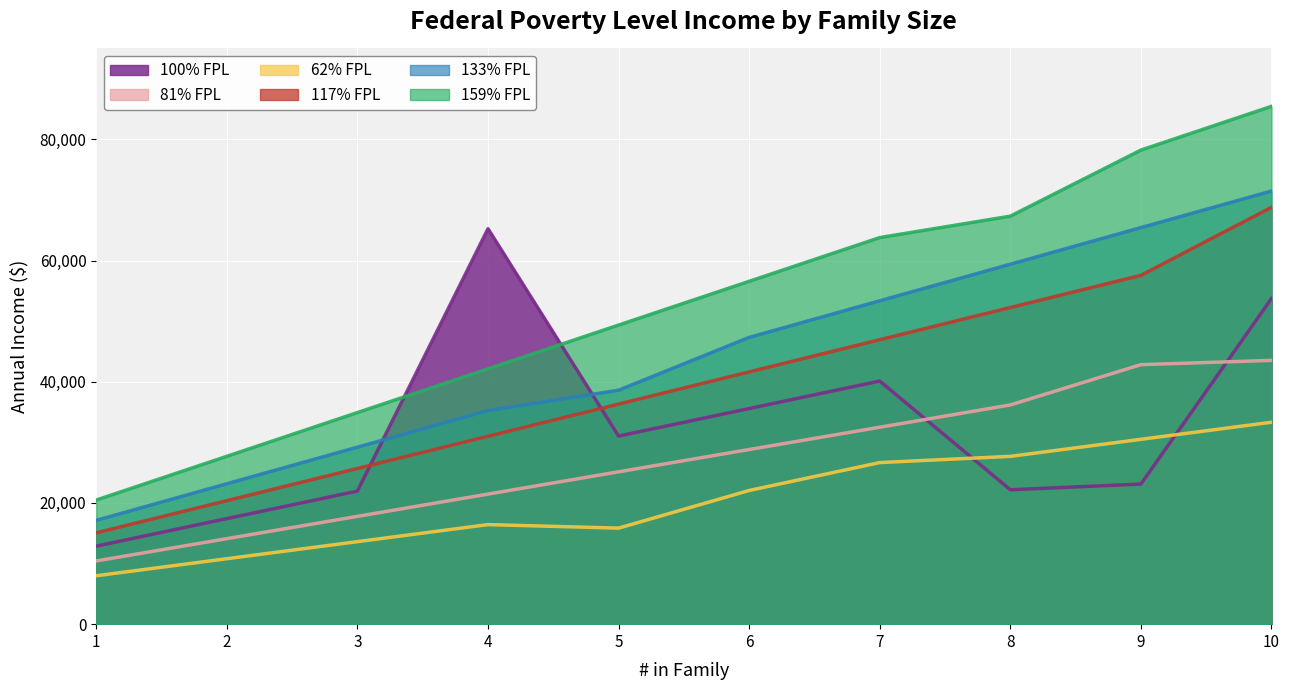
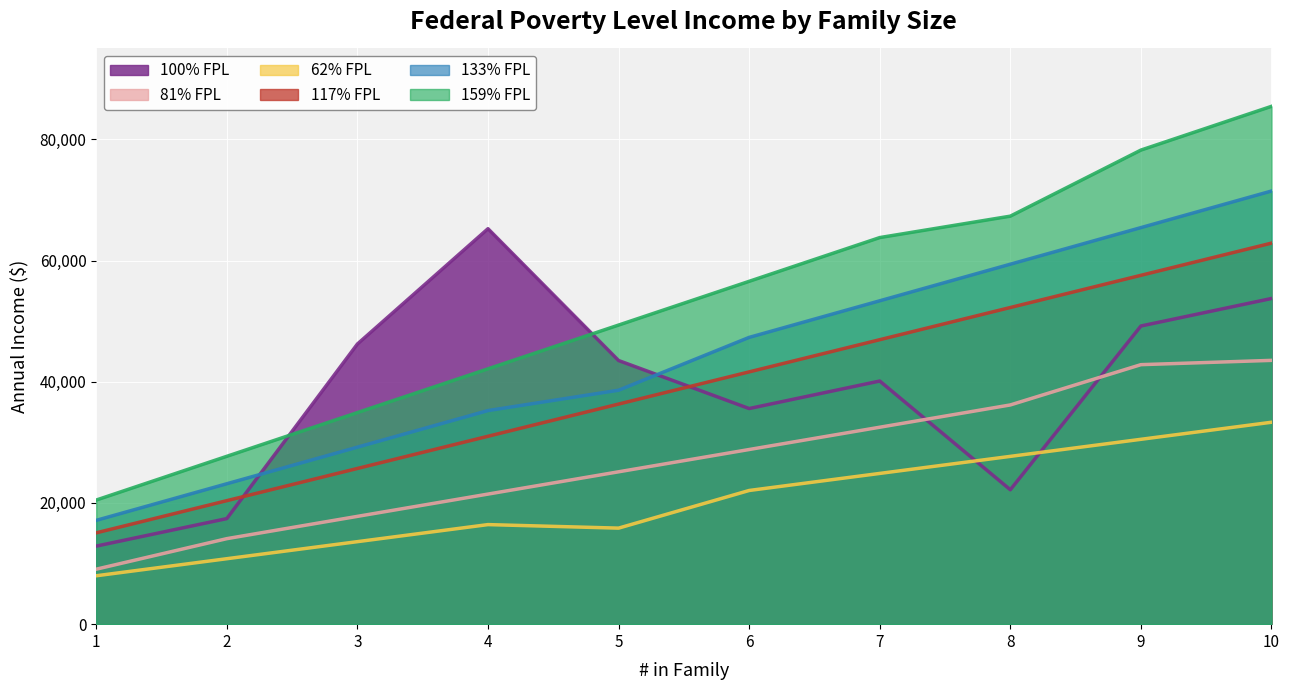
81% FPL, 1: 10,000 -> 9,000
100% FPL, 3: 22,000 -> 46,000
100% FPL, 5: 31,000 -> 44,000
62% FPL, 7: 27,000 -> 25,000
100% FPL, 9: 23,000 -> 49,000
117% FPL, 10: 69,000 -> 63,000
